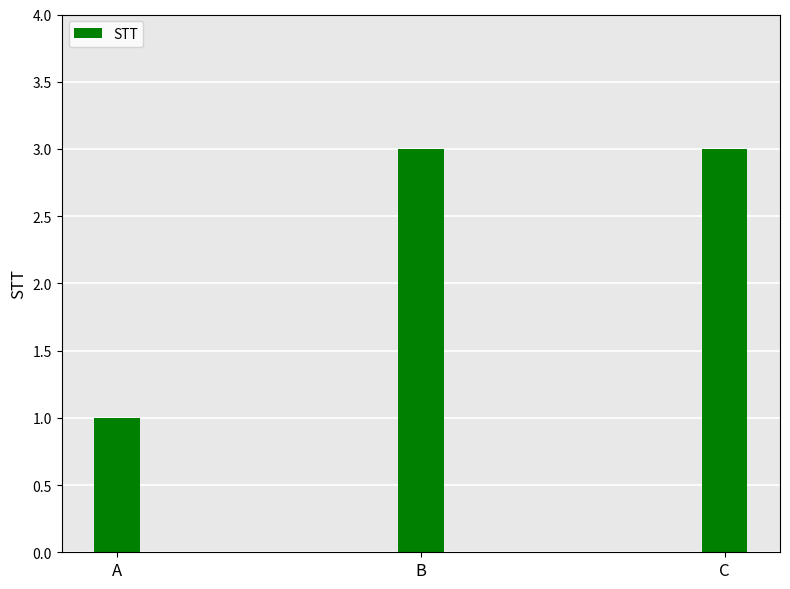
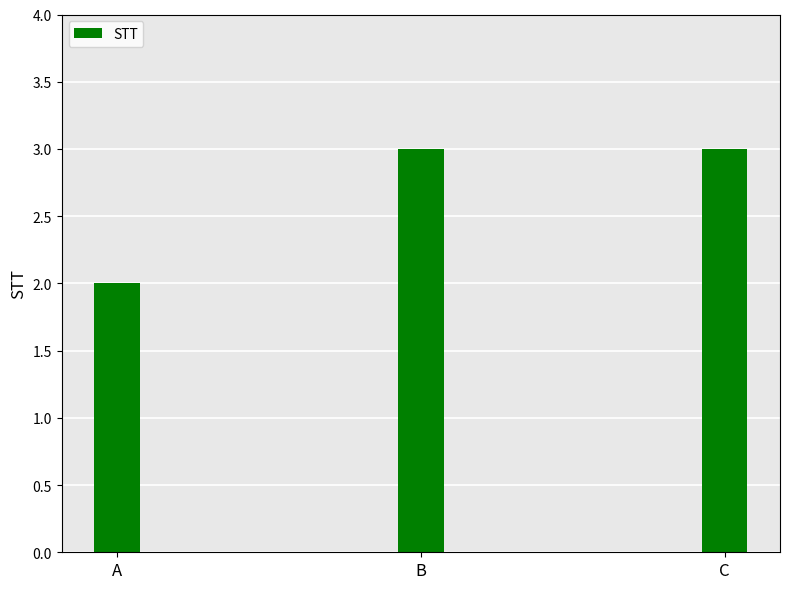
A: 1 -> 2
